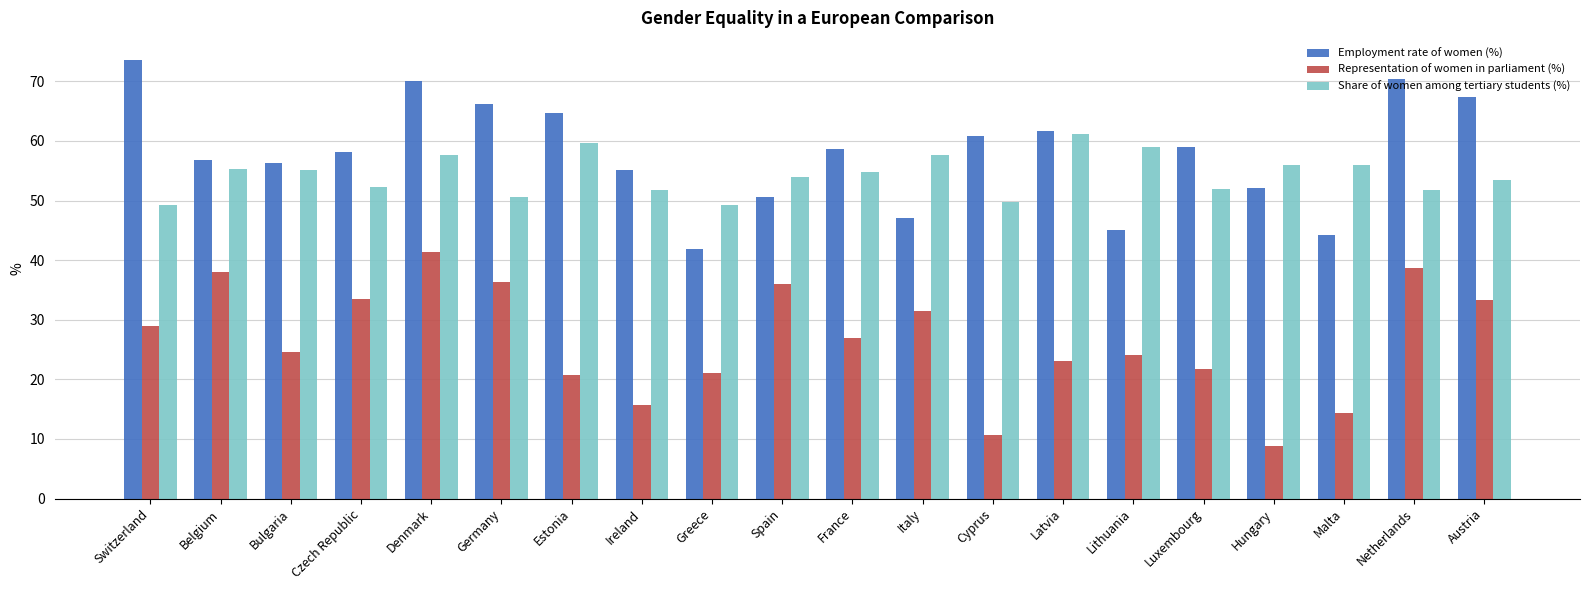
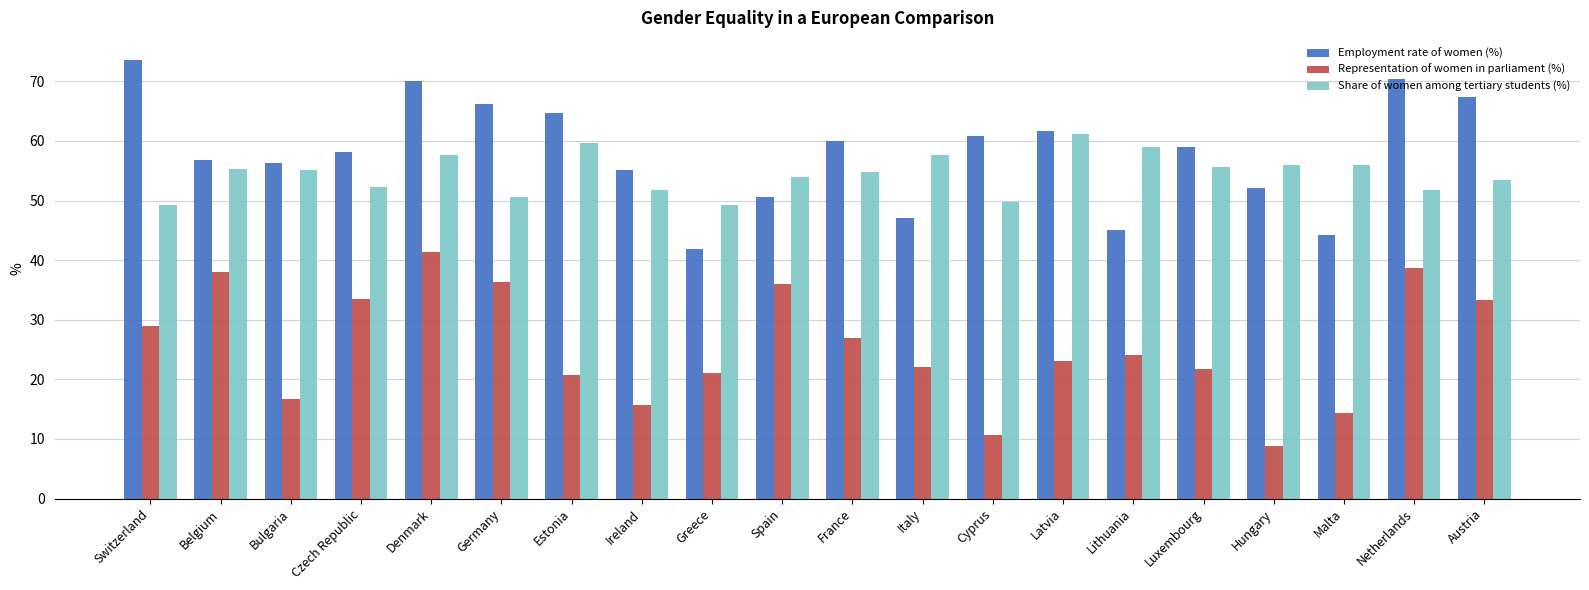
Representation of women in parliament (%), Bulgaria: 25 -> 17
Employment rate of women (%), France: 59 -> 60
Representation of women in parliament (%), Italy: 31 -> 22
Share of women among tertiary students (%), Luxembourg: 52 -> 56
